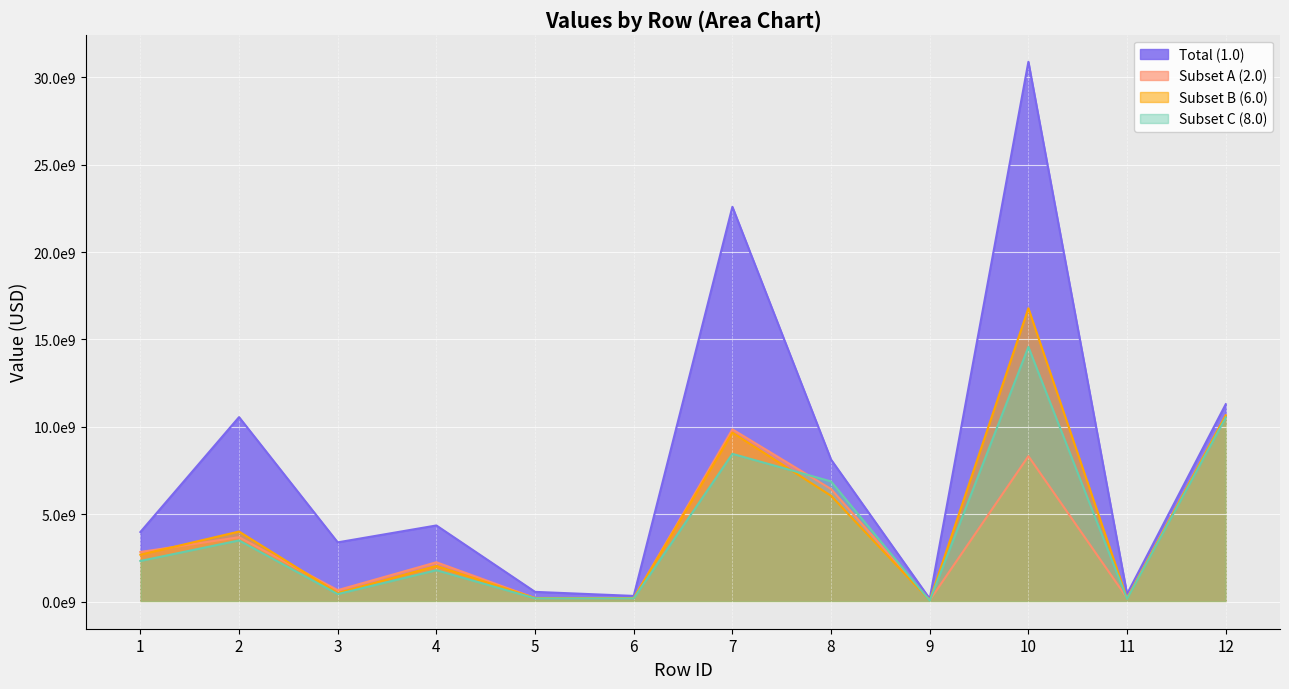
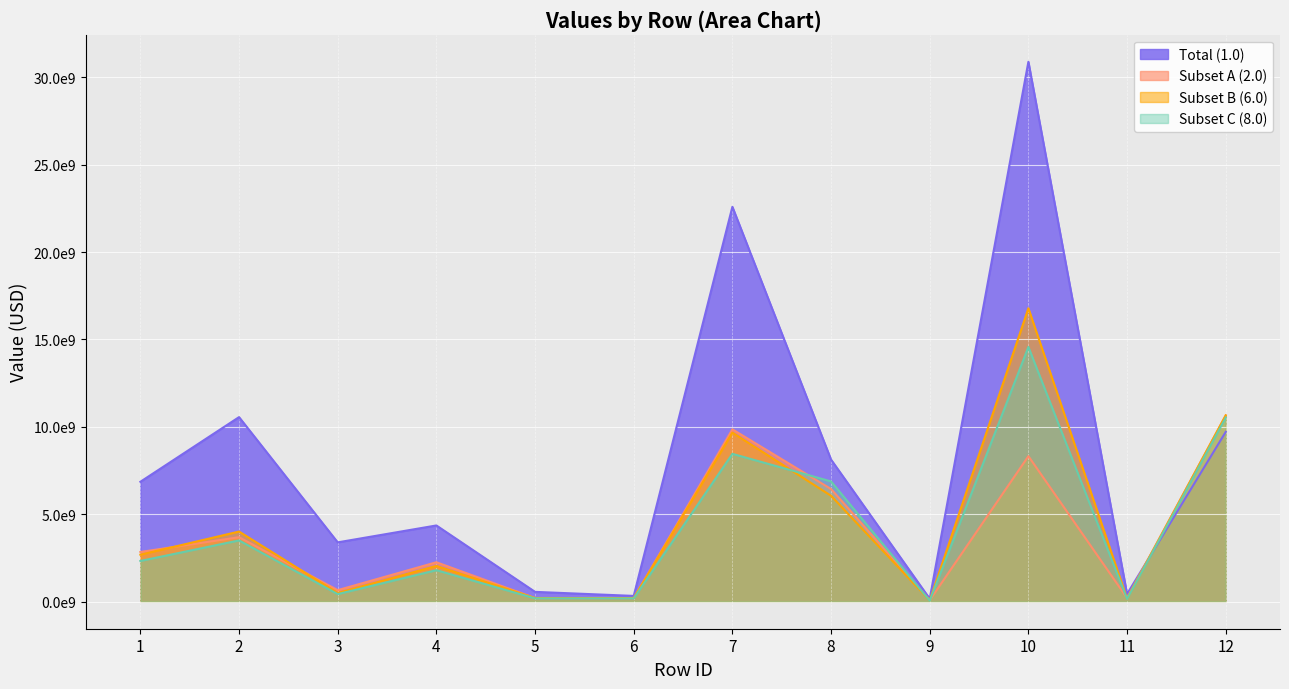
Total (1.0), 1: 4000000000 -> 6900000000
Total (1.0), 12: 11300000000 -> 9700000000
